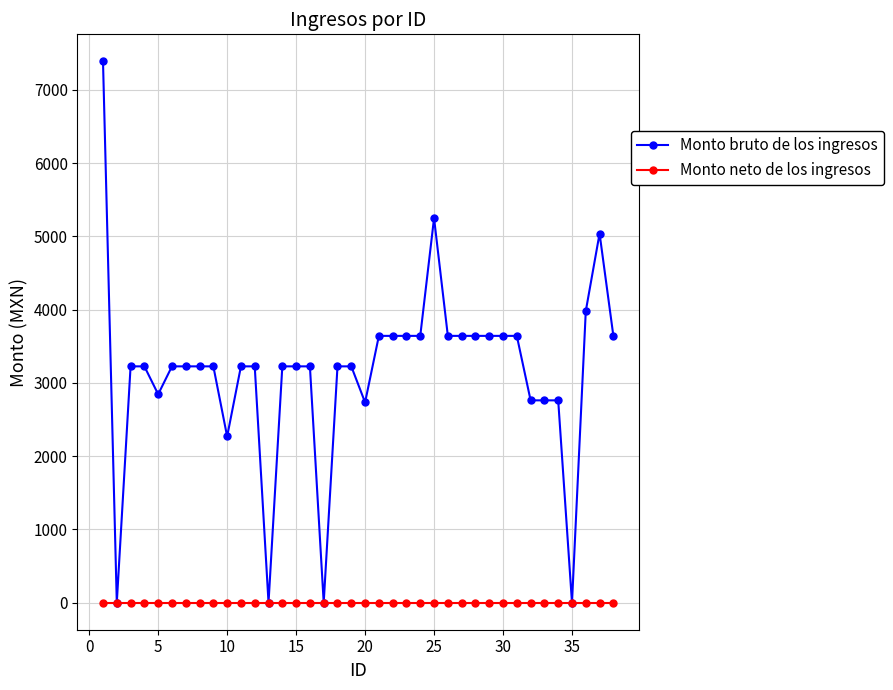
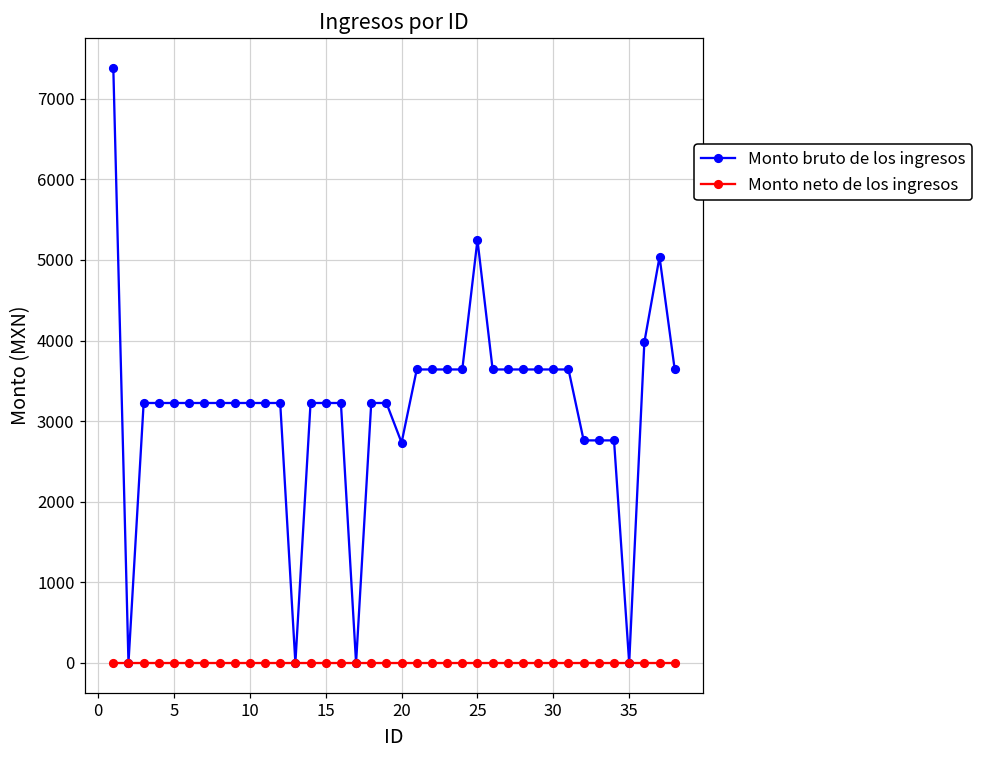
Monto bruto de los ingresos, 5: 2800 -> 3200
Monto bruto de los ingresos, 10: 2300 -> 3200
